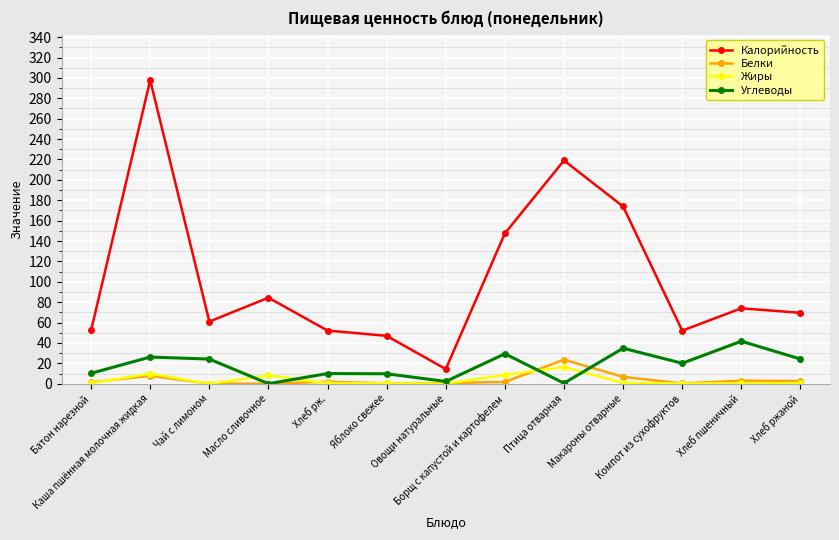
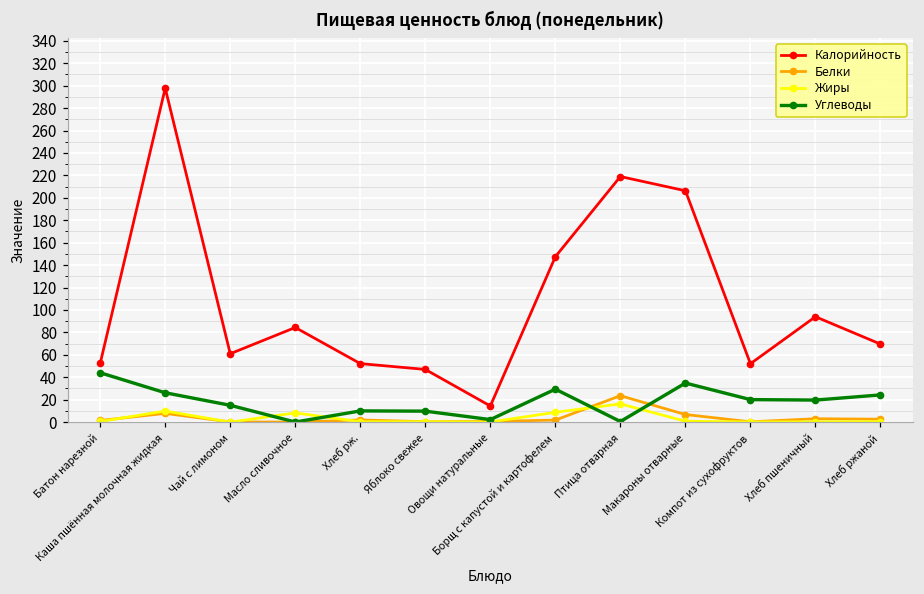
Углеводы, Батон нарезной: 10 -> 44
Углеводы, Чай с лимоном: 24 -> 15
Калорийность, Макароны отварные: 174 -> 206
Калорийность, Хлеб пшеничный: 74 -> 94
Углеводы, Хлеб пшеничный: 42 -> 20
